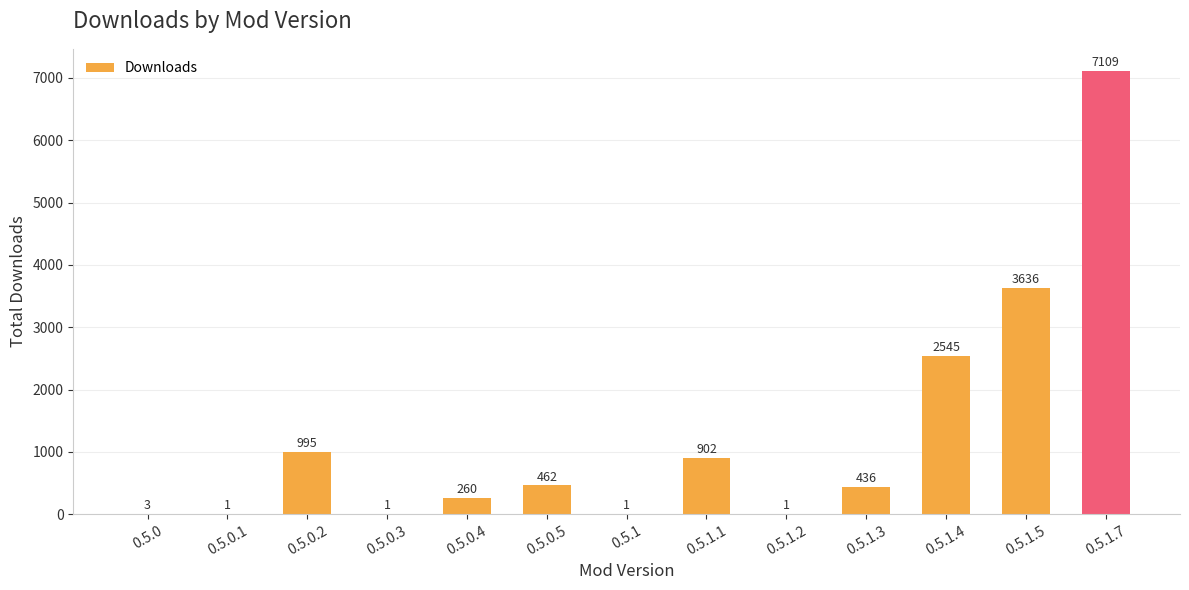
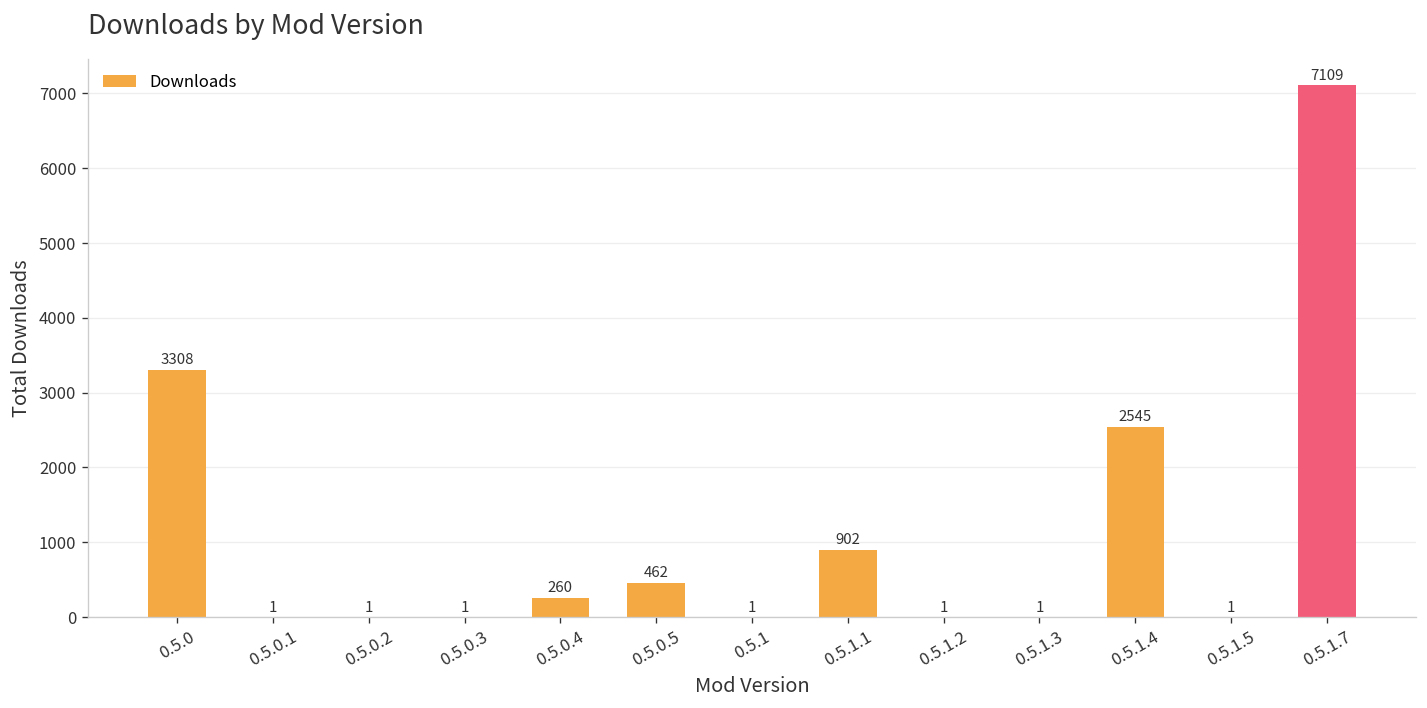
0.5.0: 3 -> 3308
0.5.0.2: 995 -> 1
0.5.1.3: 436 -> 1
0.5.1.5: 3636 -> 1
